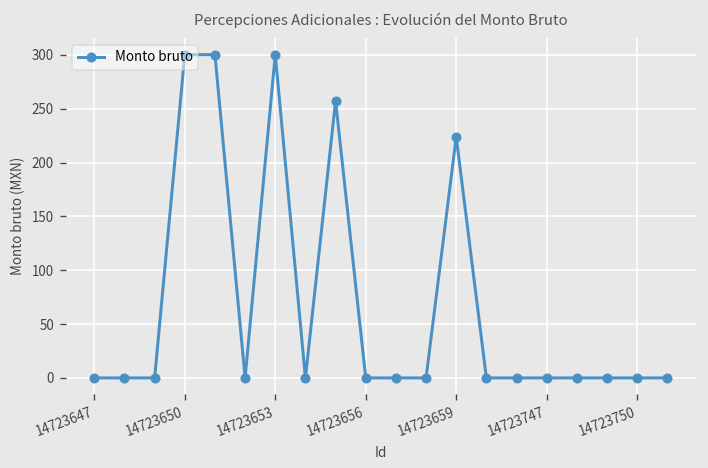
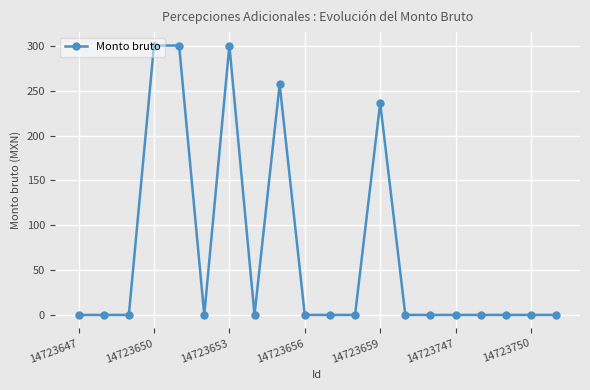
14723659: 220 -> 240
